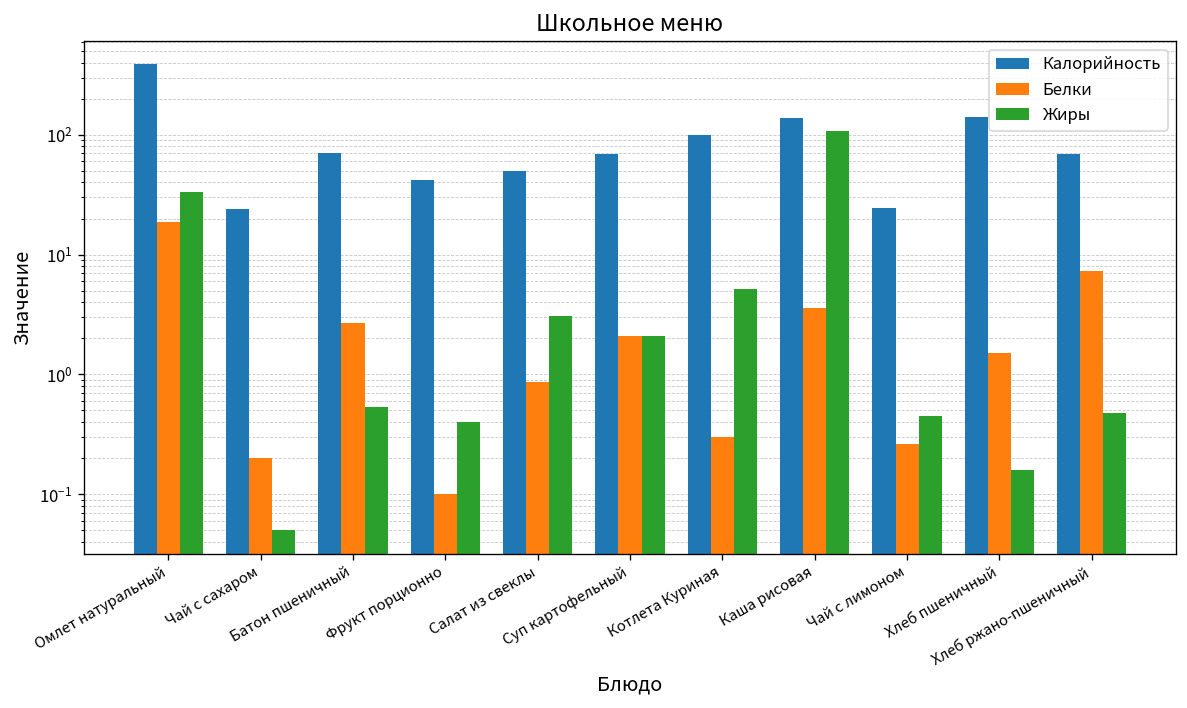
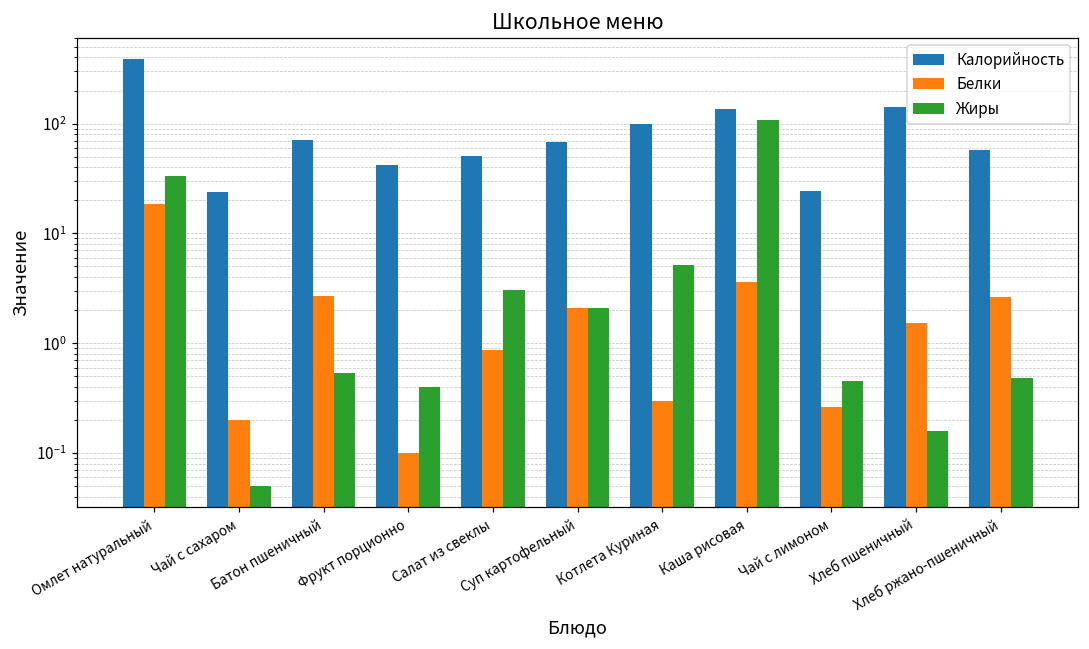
Калорийность, Хлеб ржано-пшеничный: 70 -> 60
Белки, Хлеб ржано-пшеничный: 7 -> 2.6
